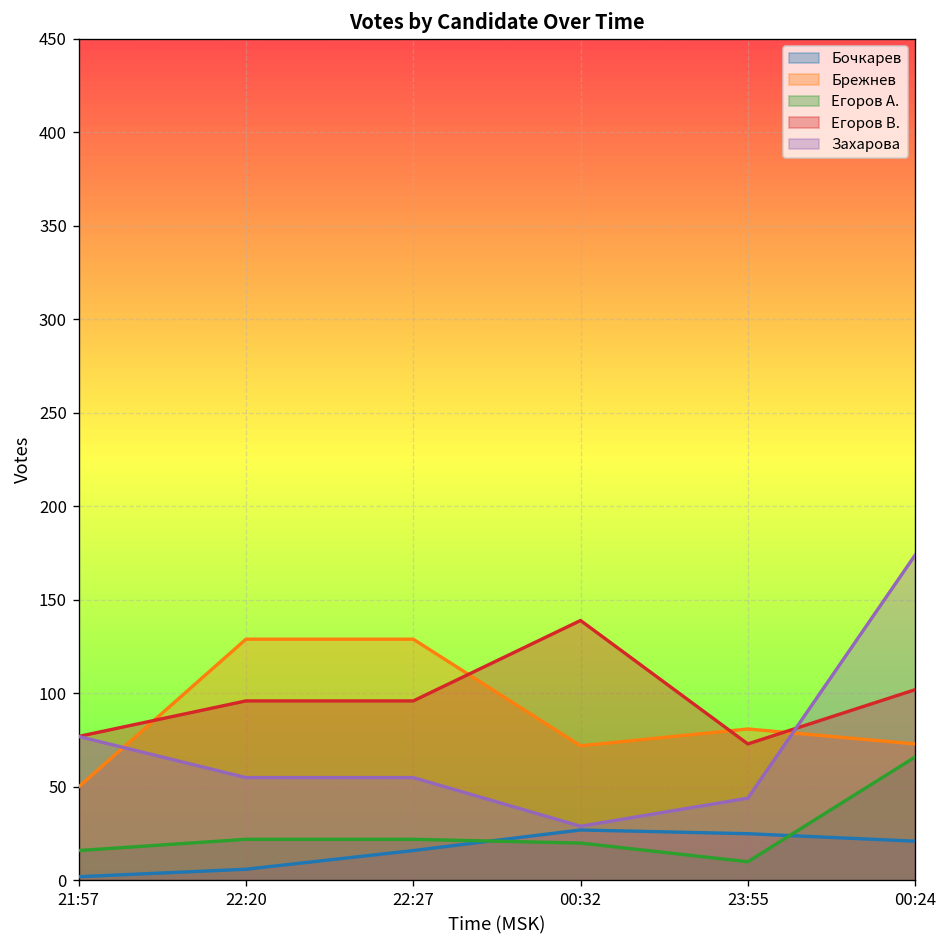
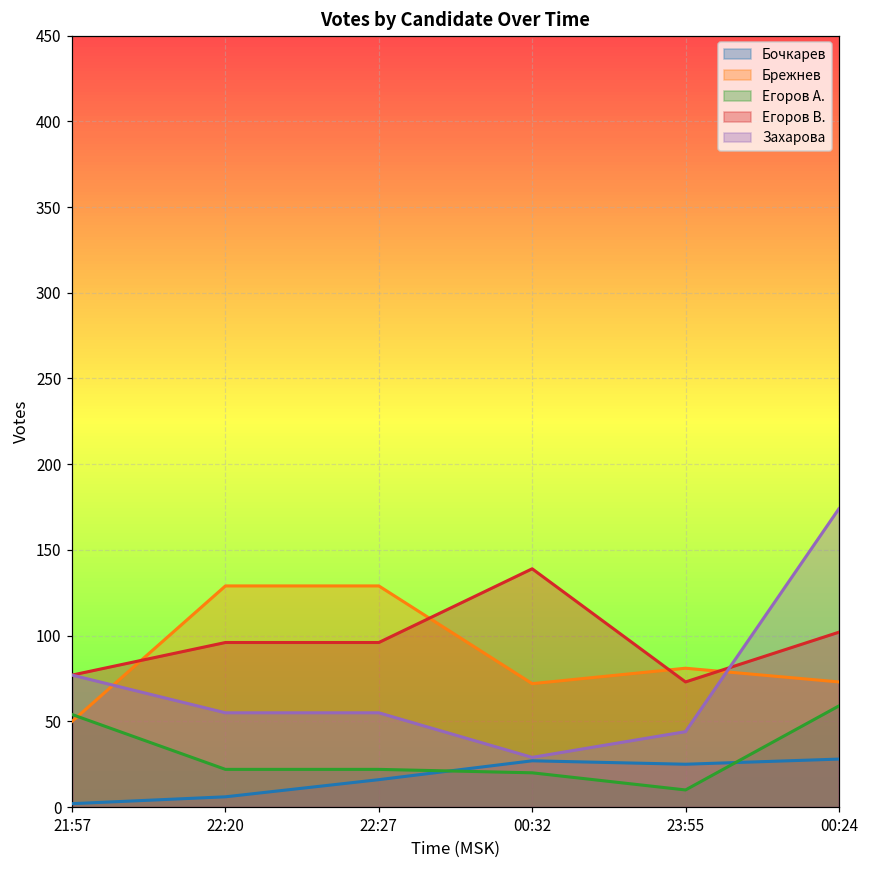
Егоров А., 21:57: 16 -> 54
Бочкарев, 00:24: 21 -> 28
Егоров А., 00:24: 66 -> 59
